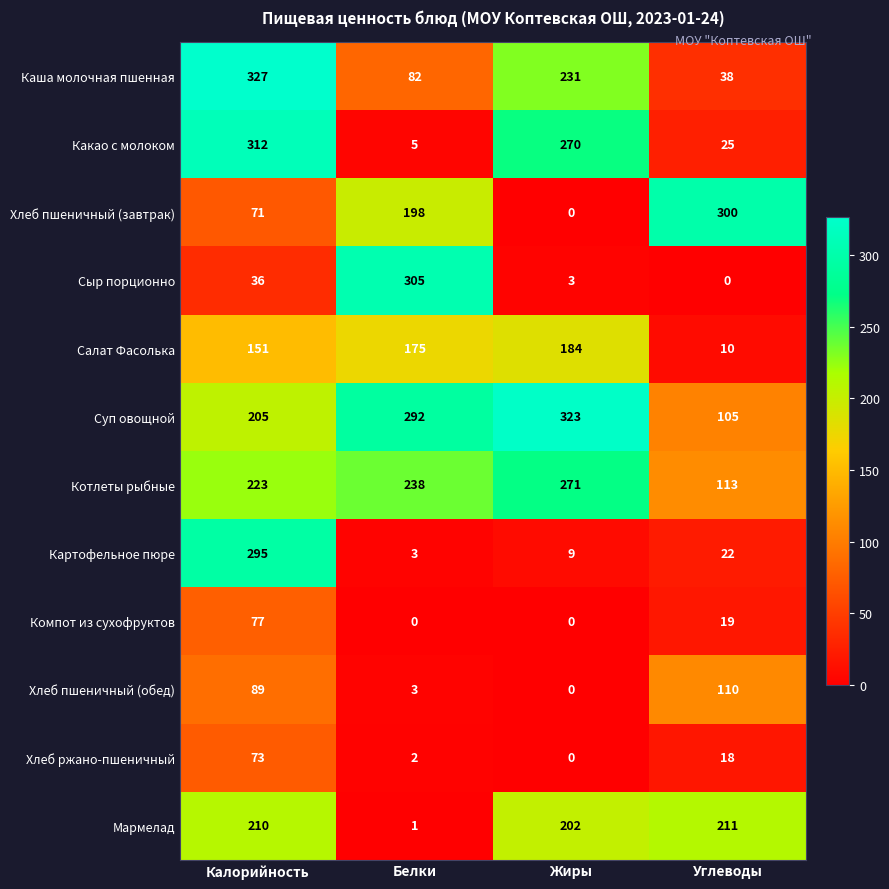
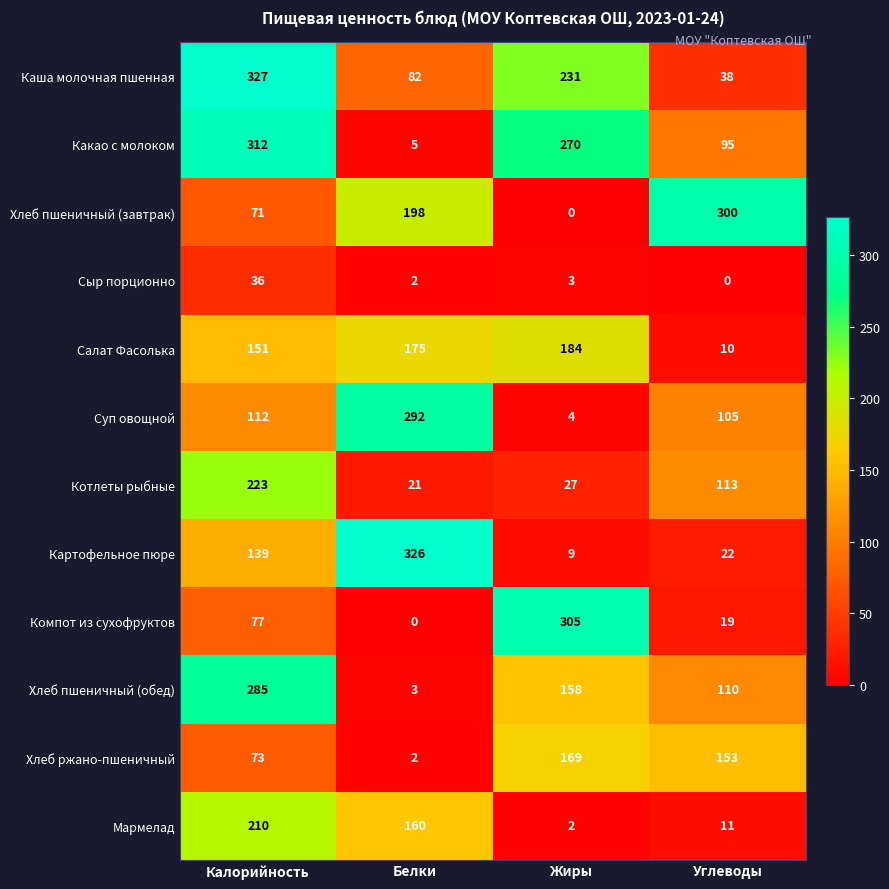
Какао с молоком, Углеводы: 25 -> 95
Сыр порционно, Белки: 305 -> 2
Суп овощной, Калорийность: 205 -> 112
Суп овощной, Жиры: 323 -> 4
Котлеты рыбные, Белки: 238 -> 21
Котлеты рыбные, Жиры: 271 -> 27
Картофельное пюре, Калорийность: 295 -> 139
Картофельное пюре, Белки: 3 -> 326
Компот из сухофруктов, Жиры: 0 -> 305
Хлеб пшеничный (обед), Калорийность: 89 -> 285
Хлеб пшеничный (обед), Жиры: 0 -> 158
Хлеб ржано-пшеничный, Жиры: 0 -> 169
Хлеб ржано-пшеничный, Углеводы: 18 -> 153
Мармелад, Белки: 1 -> 160
Мармелад, Жиры: 202 -> 2
Мармелад, Углеводы: 211 -> 11
